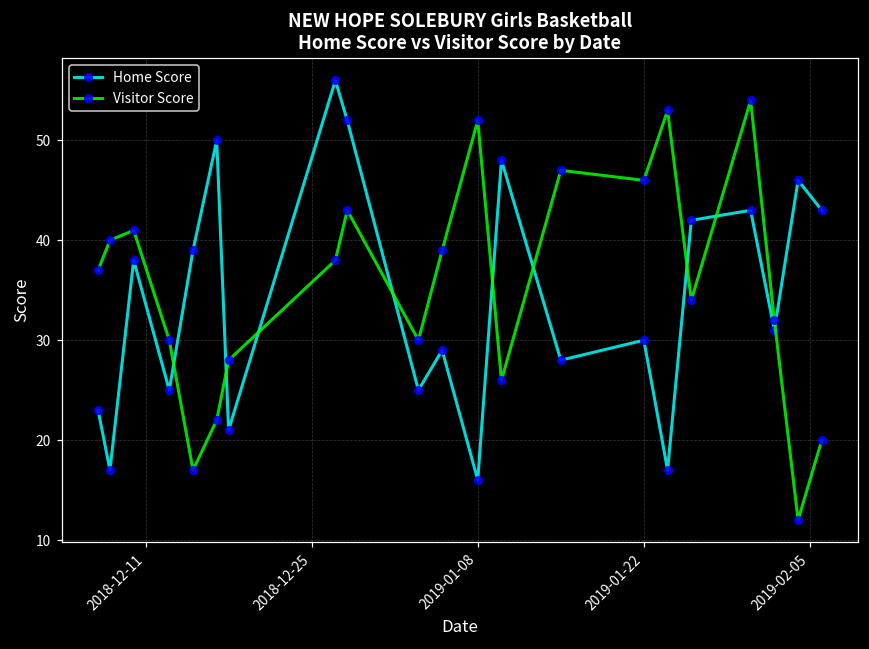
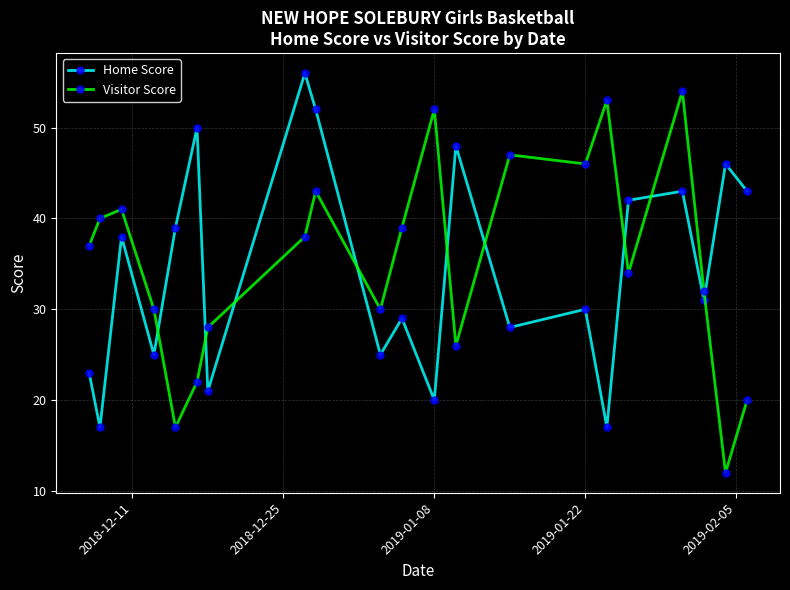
Home Score, 2019-01-08: 16 -> 20
